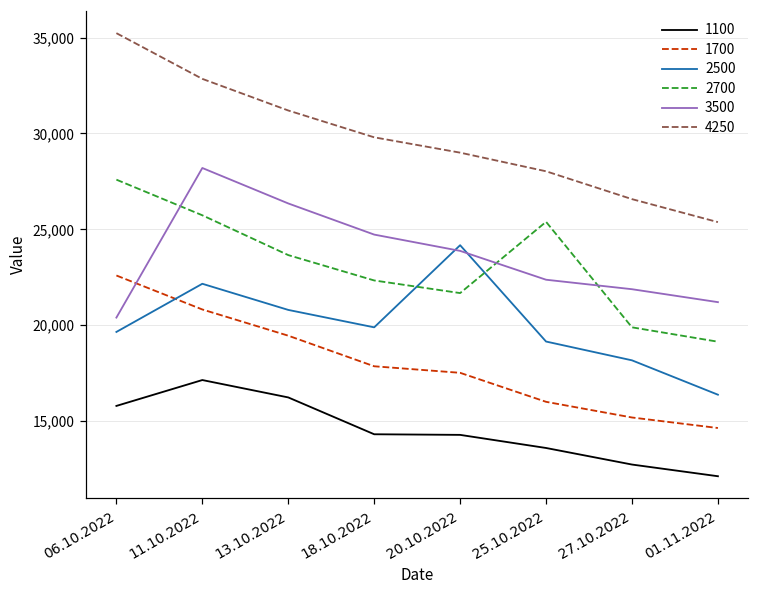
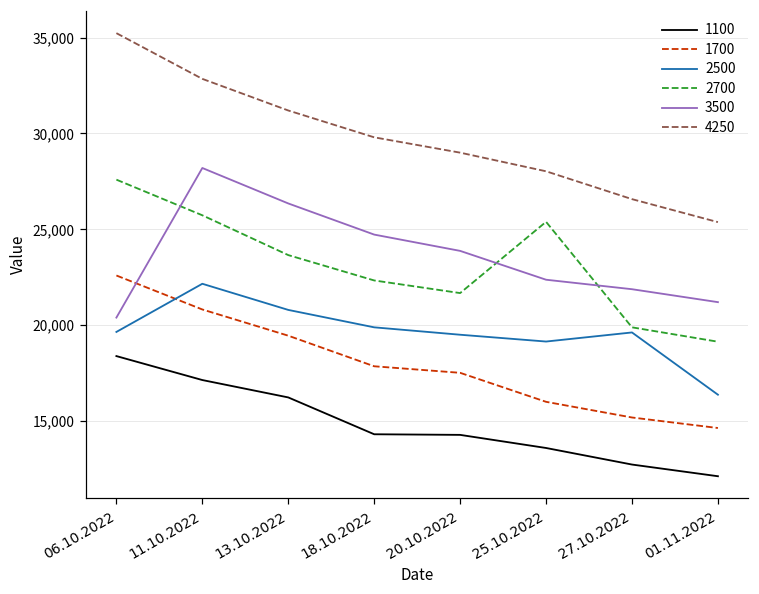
1100, 06.10.2022: 15,800 -> 18,400
2500, 20.10.2022: 24,200 -> 19,500
2500, 27.10.2022: 18,200 -> 19,600
